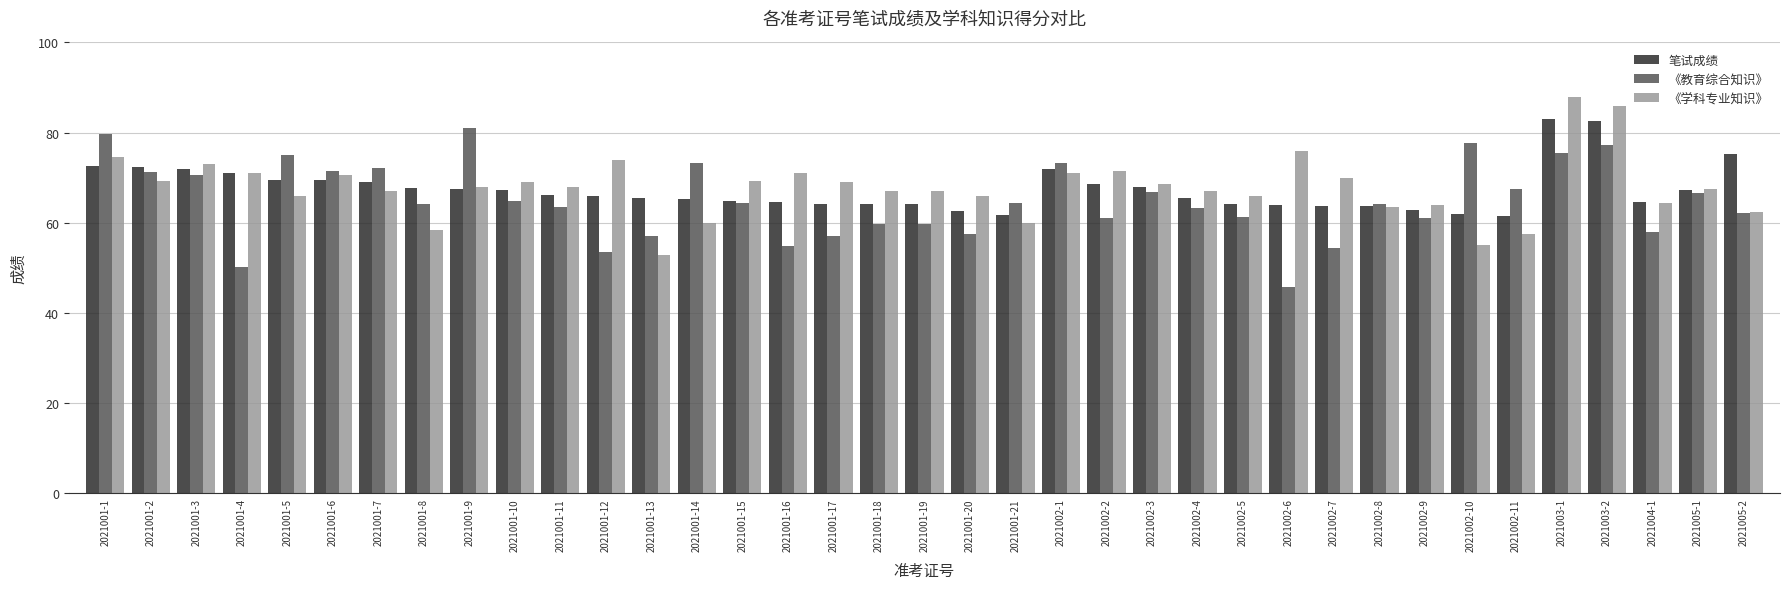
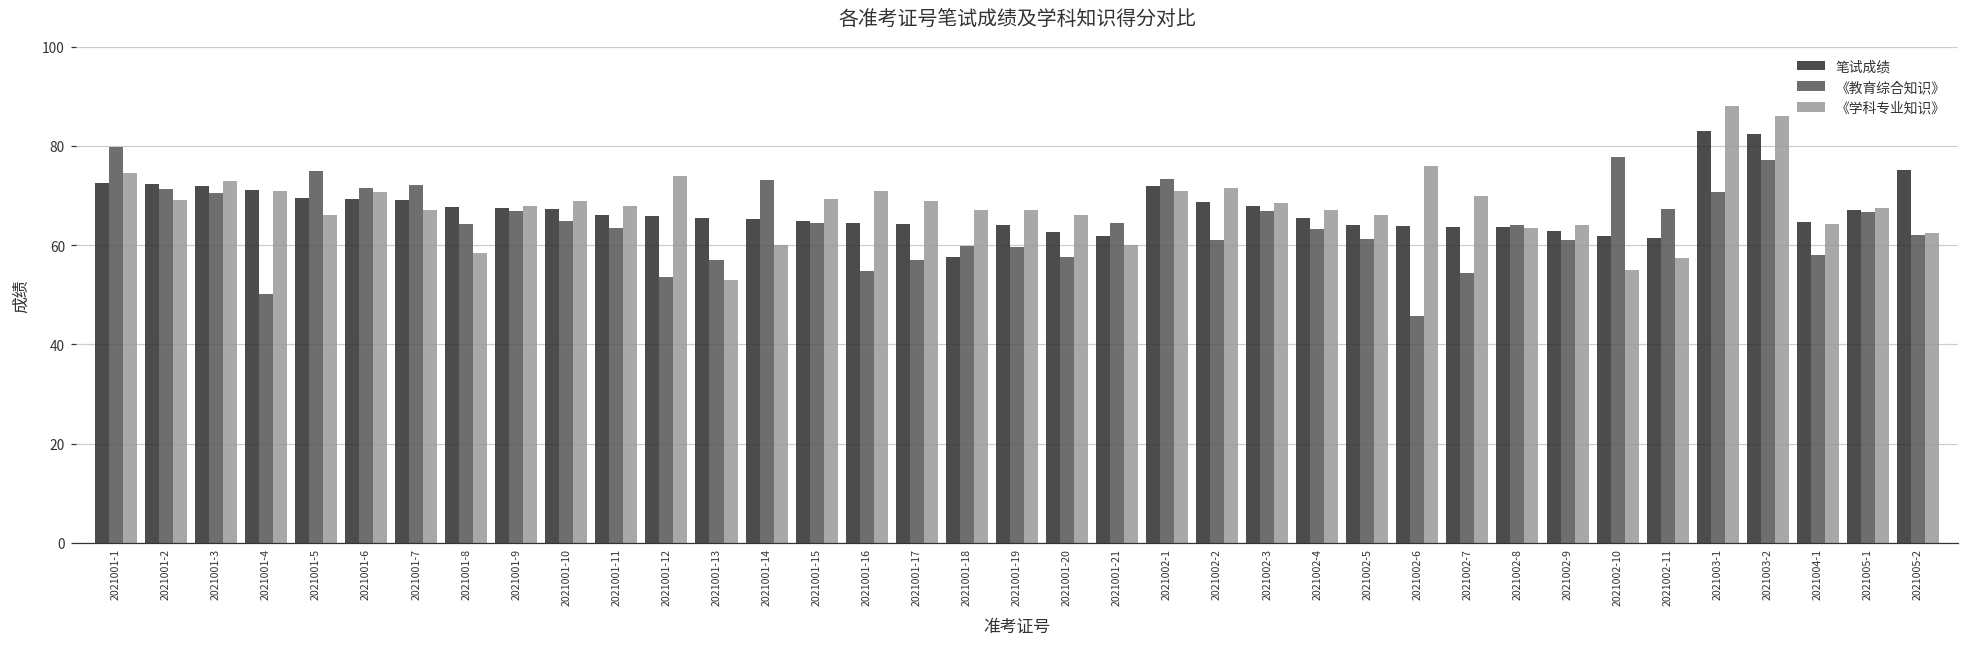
《教育综合知识》, 2021001-9: 81 -> 67
笔试成绩, 2021001-18: 64 -> 58
《教育综合知识》, 2021003-1: 75 -> 71
